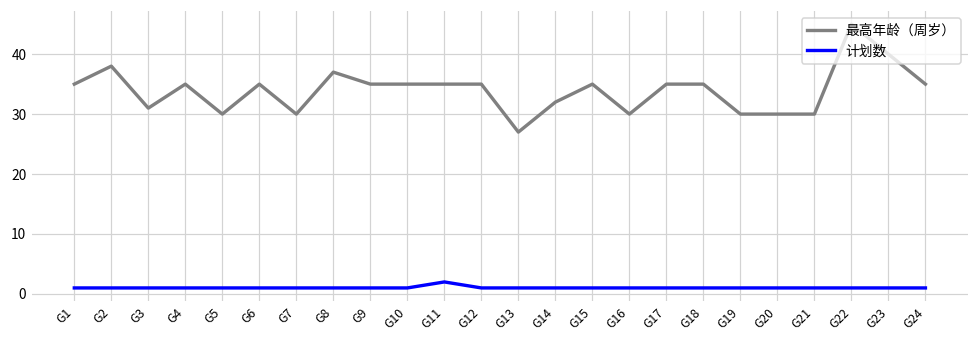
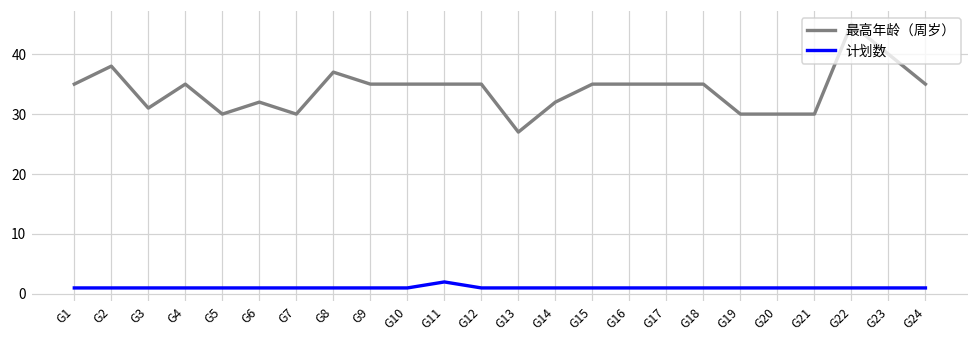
最高年龄（周岁）, G6: 35 -> 32
最高年龄（周岁）, G16: 30 -> 35
